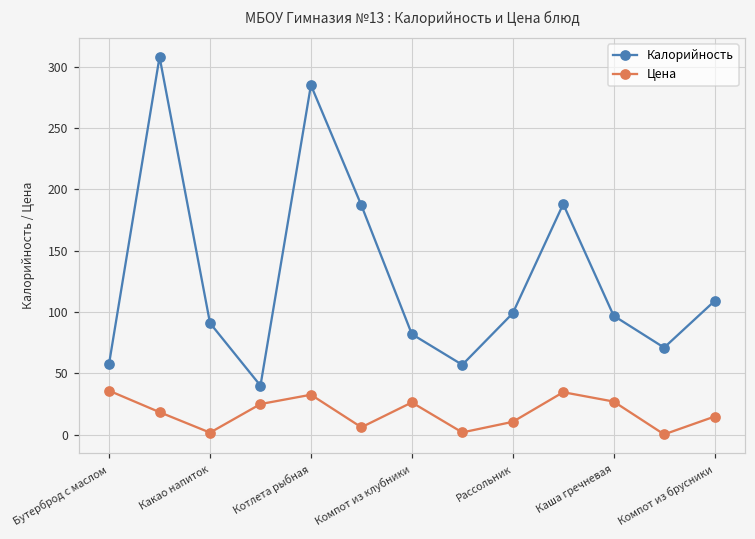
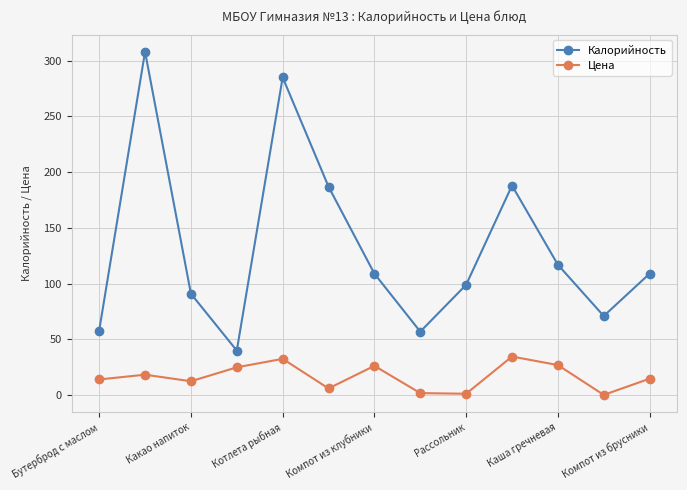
Цена, Бутерброд с маслом: 36 -> 14
Цена, Какао напиток: 2 -> 13
Калорийность, Компот из клубники: 82 -> 109
Цена, Рассольник: 11 -> 1
Калорийность, Каша гречневая: 97 -> 117
